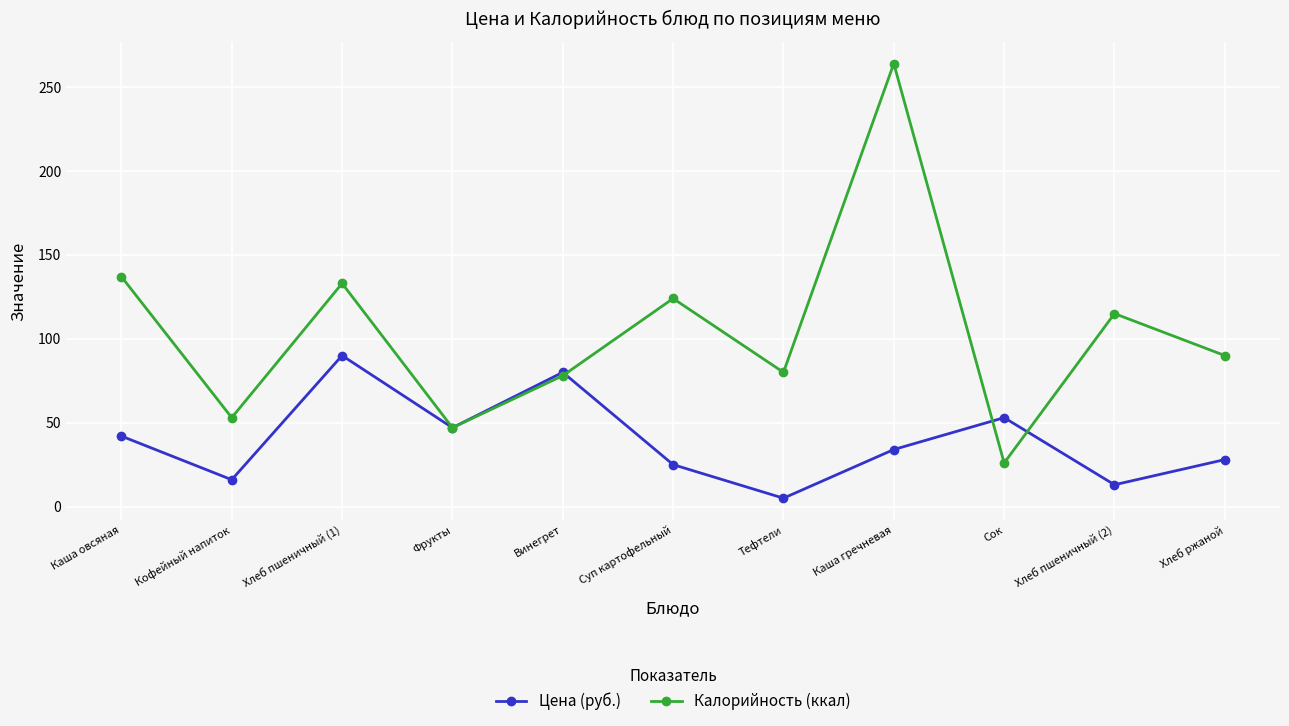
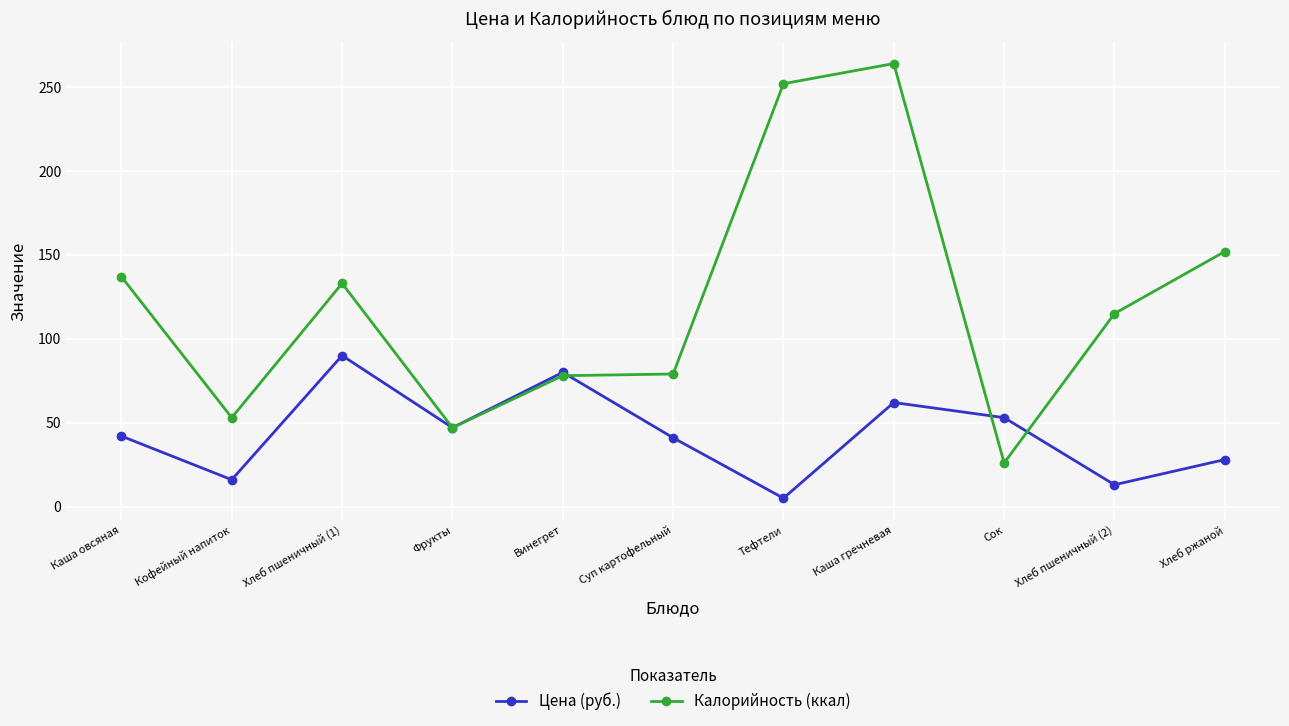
Цена (руб.), Суп картофельный: 25 -> 41
Калорийность (ккал), Суп картофельный: 124 -> 79
Калорийность (ккал), Тефтели: 80 -> 252
Цена (руб.), Каша гречневая: 34 -> 62
Калорийность (ккал), Хлеб ржаной: 90 -> 152
